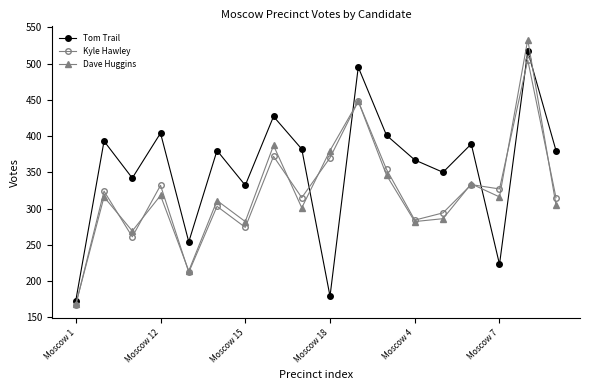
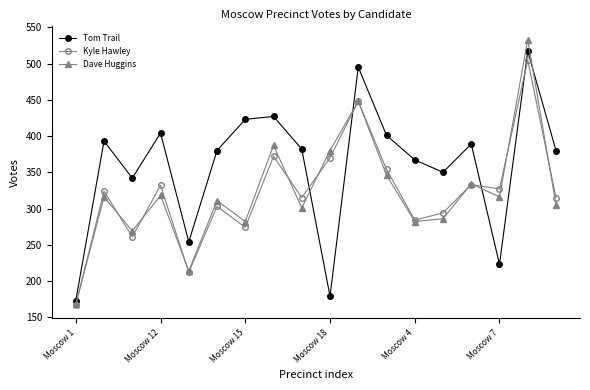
Tom Trail, Moscow 15: 330 -> 420
